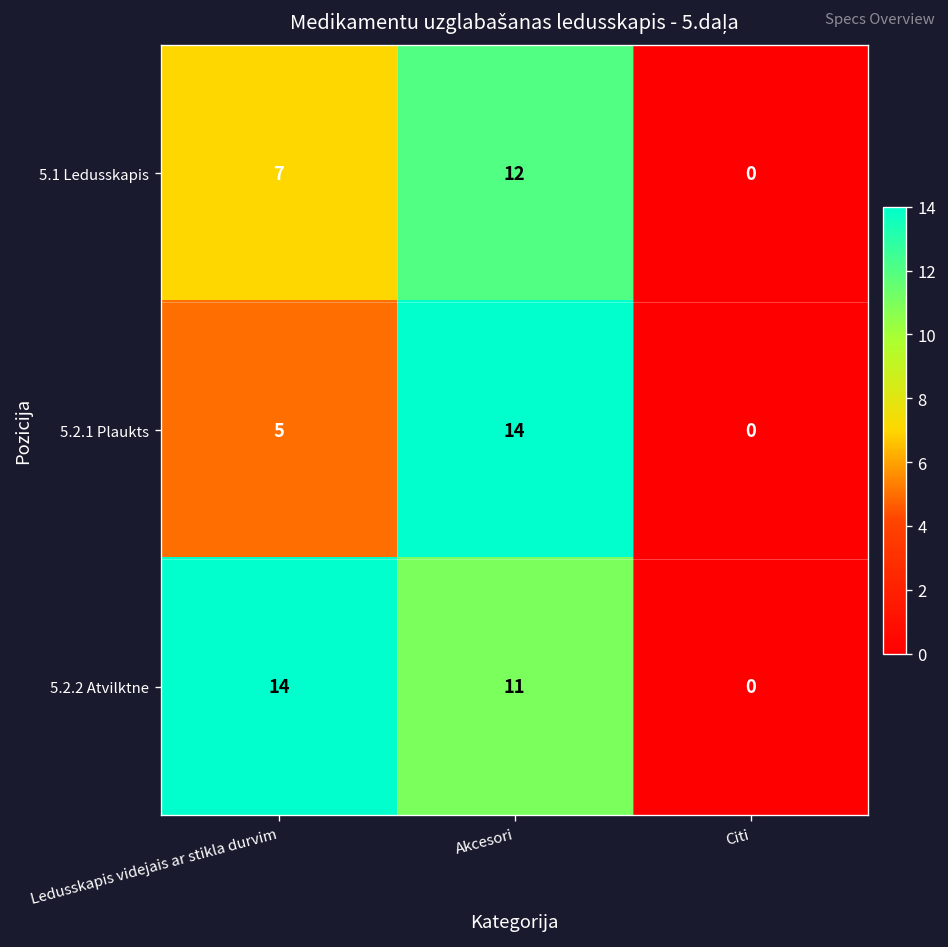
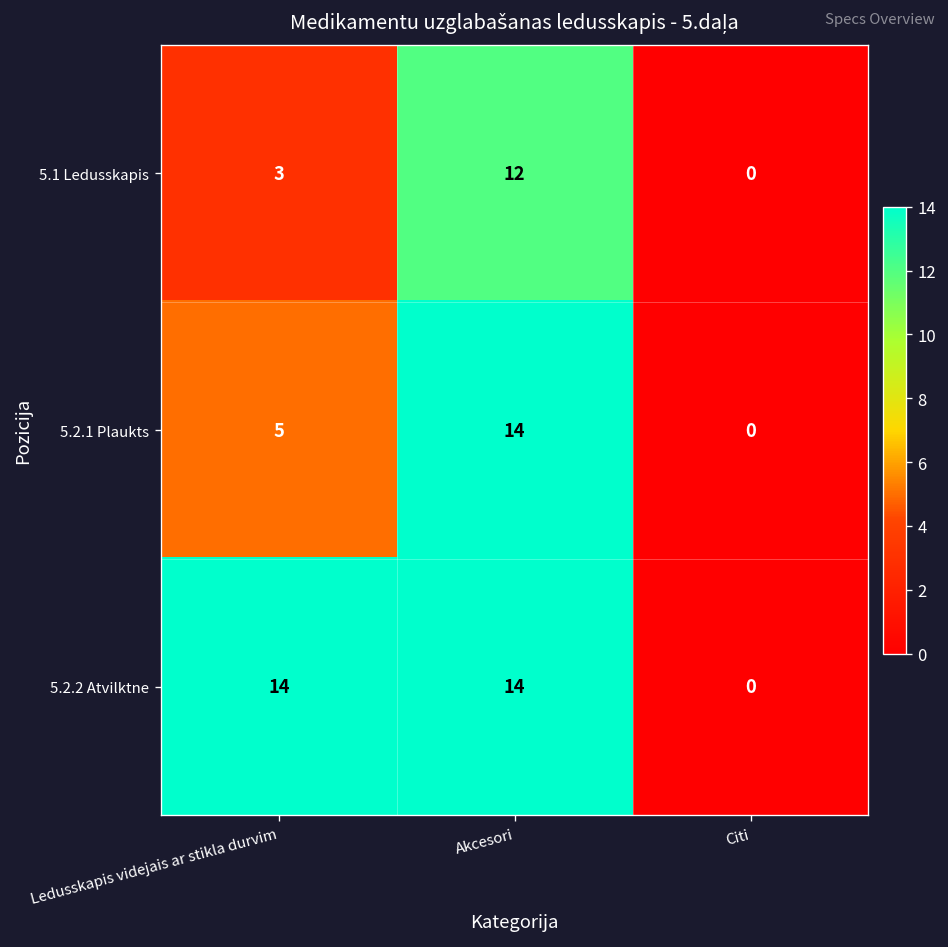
5.1 Ledusskapis, Ledusskapis videjais ar stikla durvim: 7 -> 3
5.2.2 Atvilktne, Akcesori: 11 -> 14
